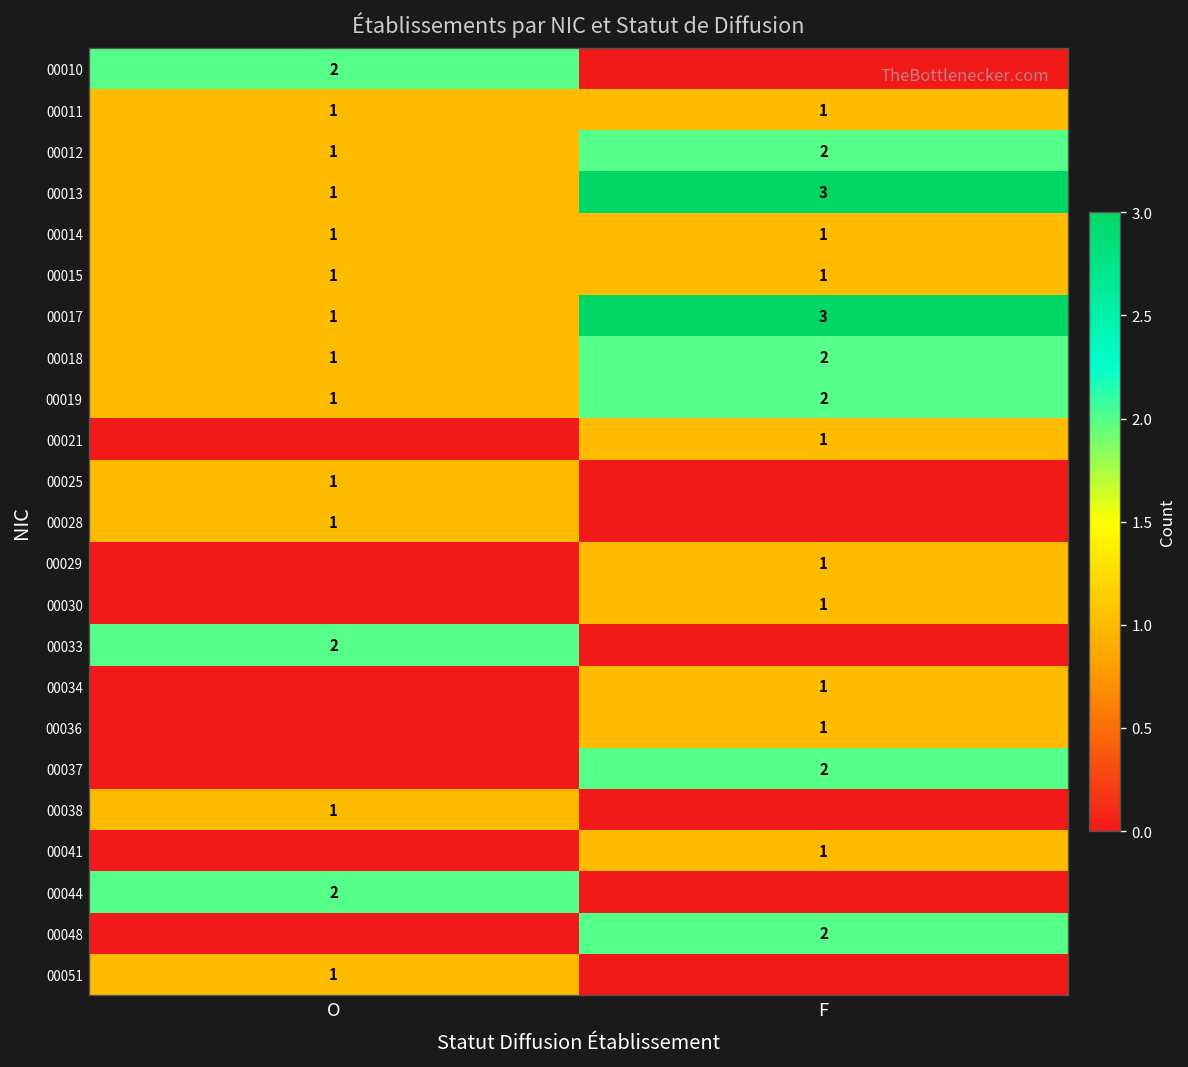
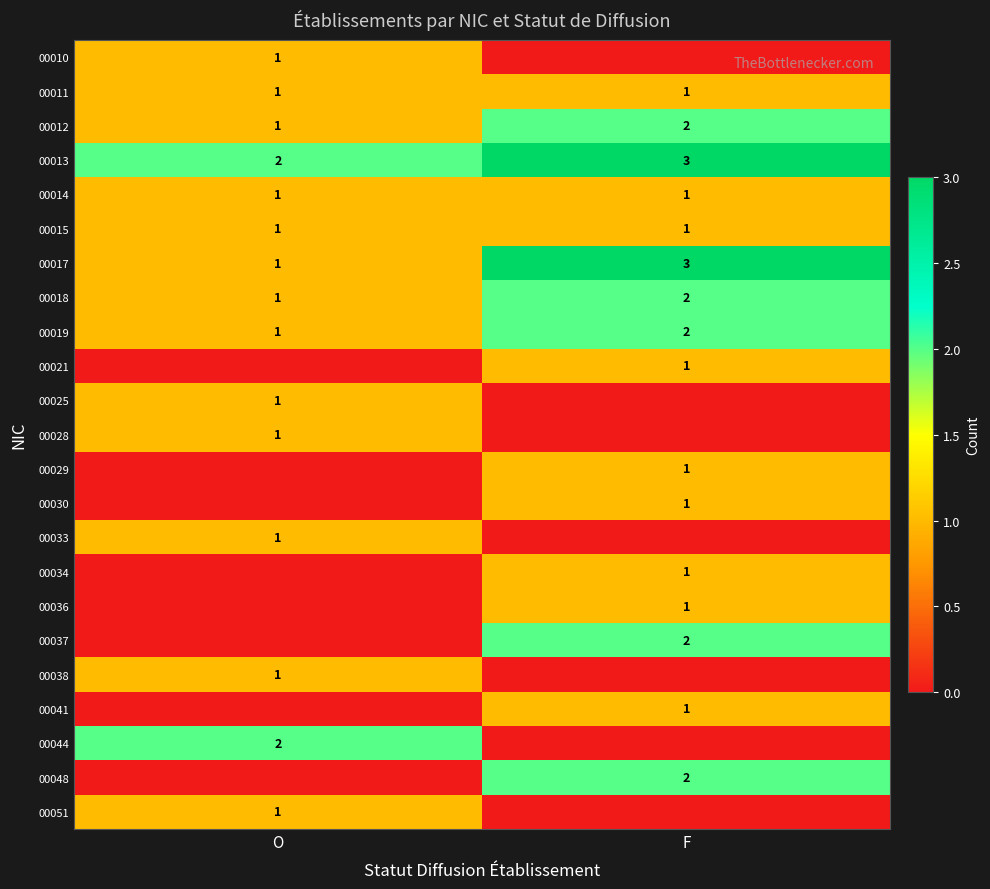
00010, O: 2 -> 1
00013, O: 1 -> 2
00033, O: 2 -> 1
